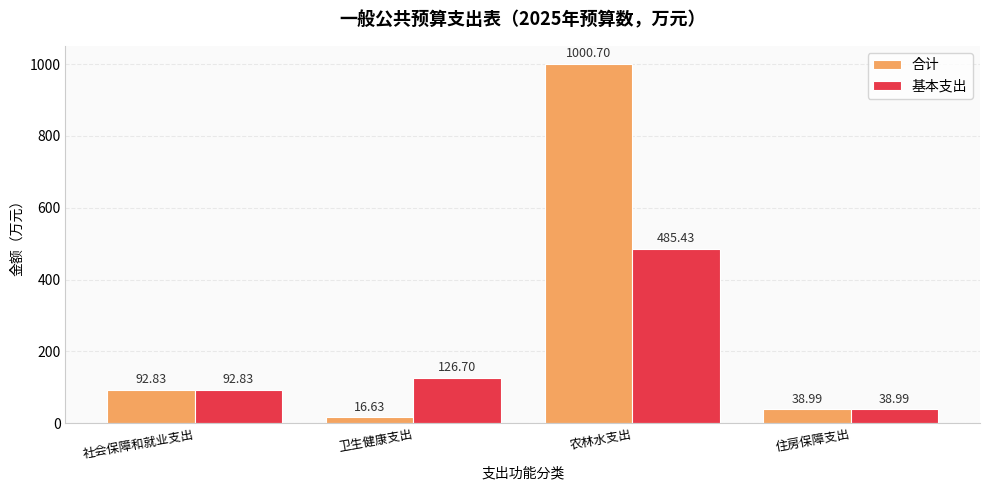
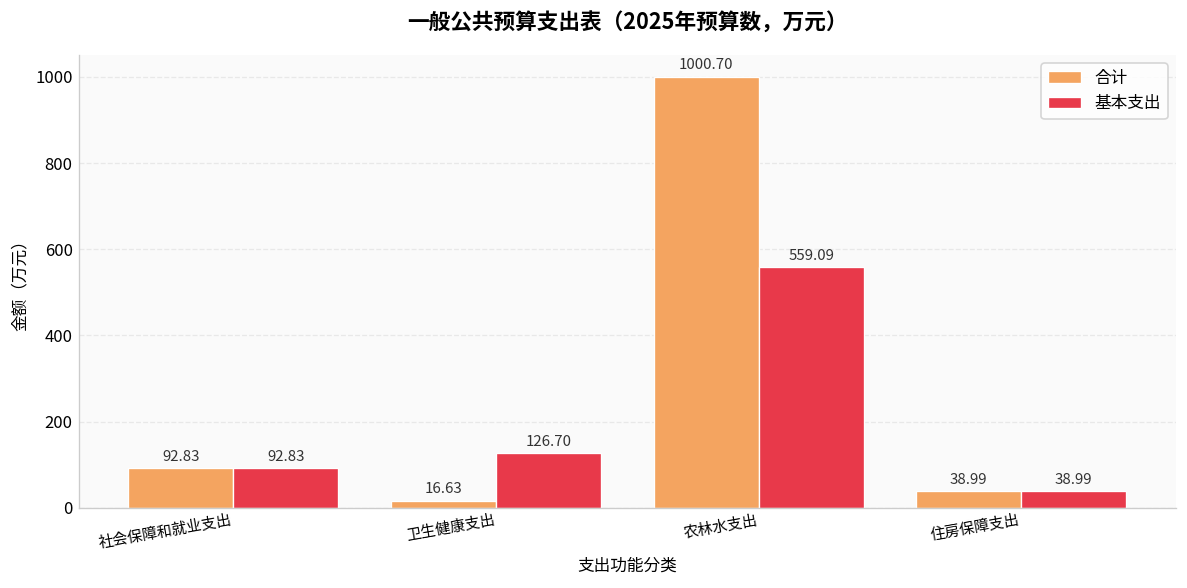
基本支出, 农林水支出: 485.43 -> 559.09
